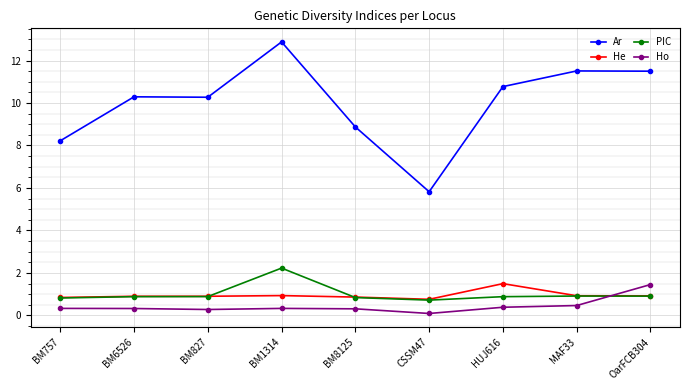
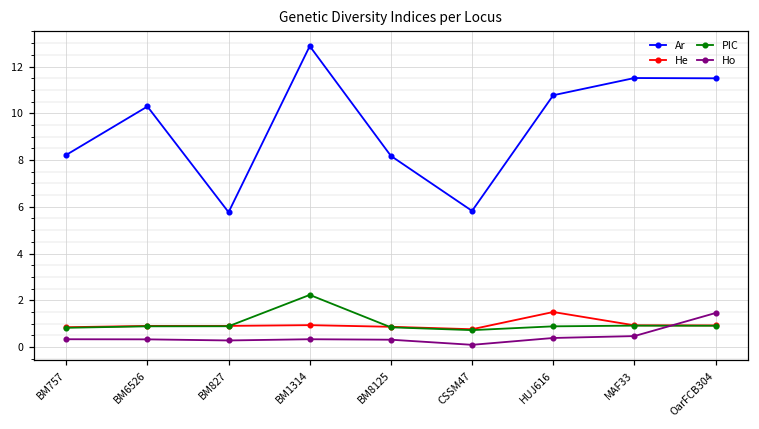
Ar, BM827: 10.3 -> 5.8
Ar, BM8125: 8.9 -> 8.2
